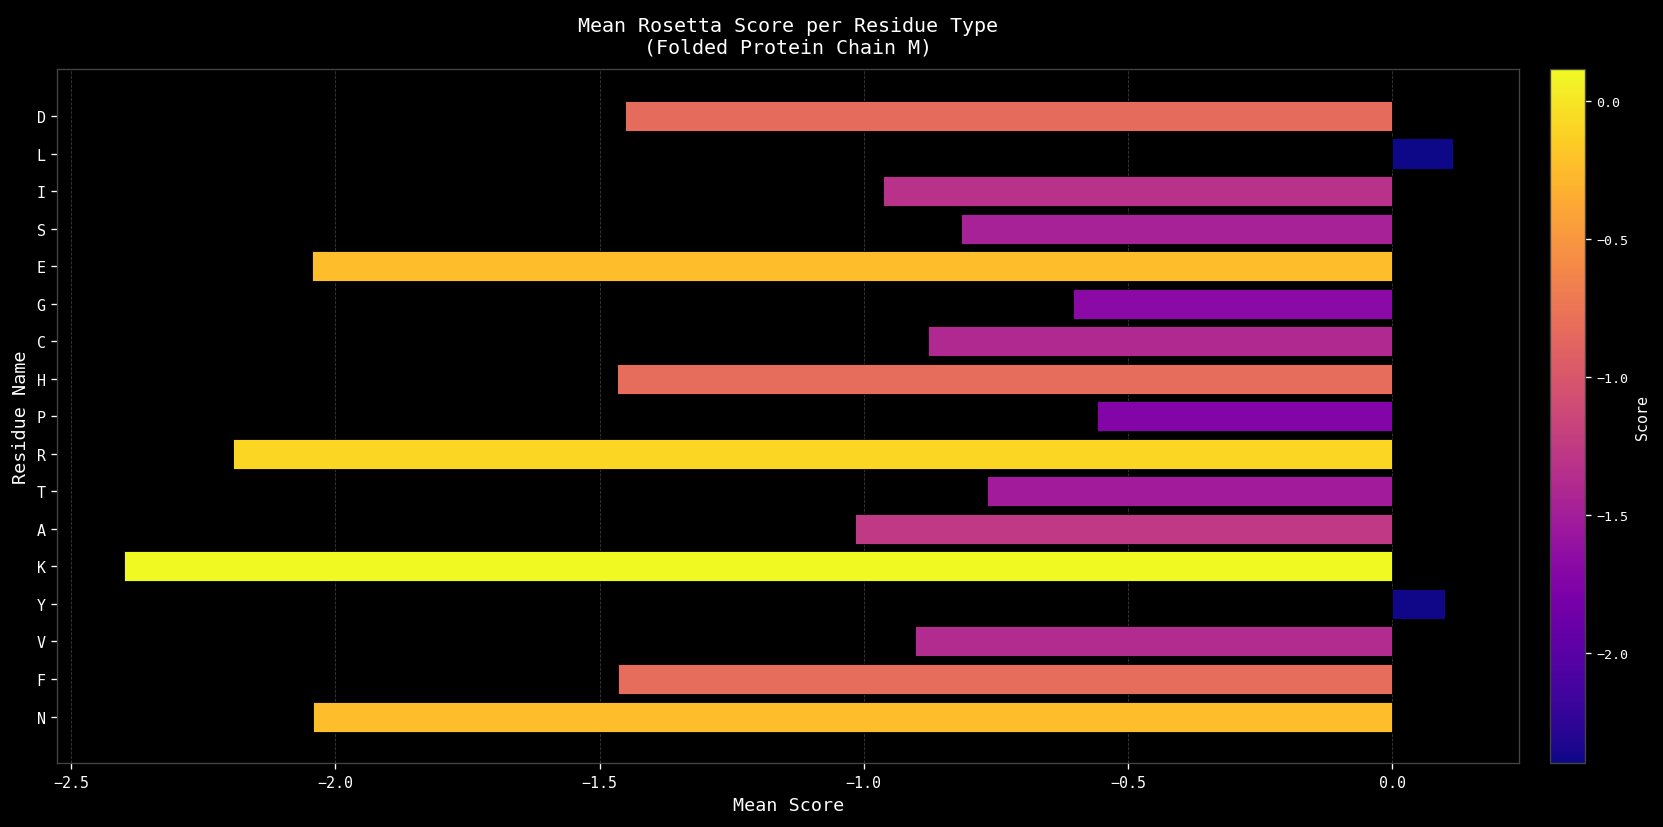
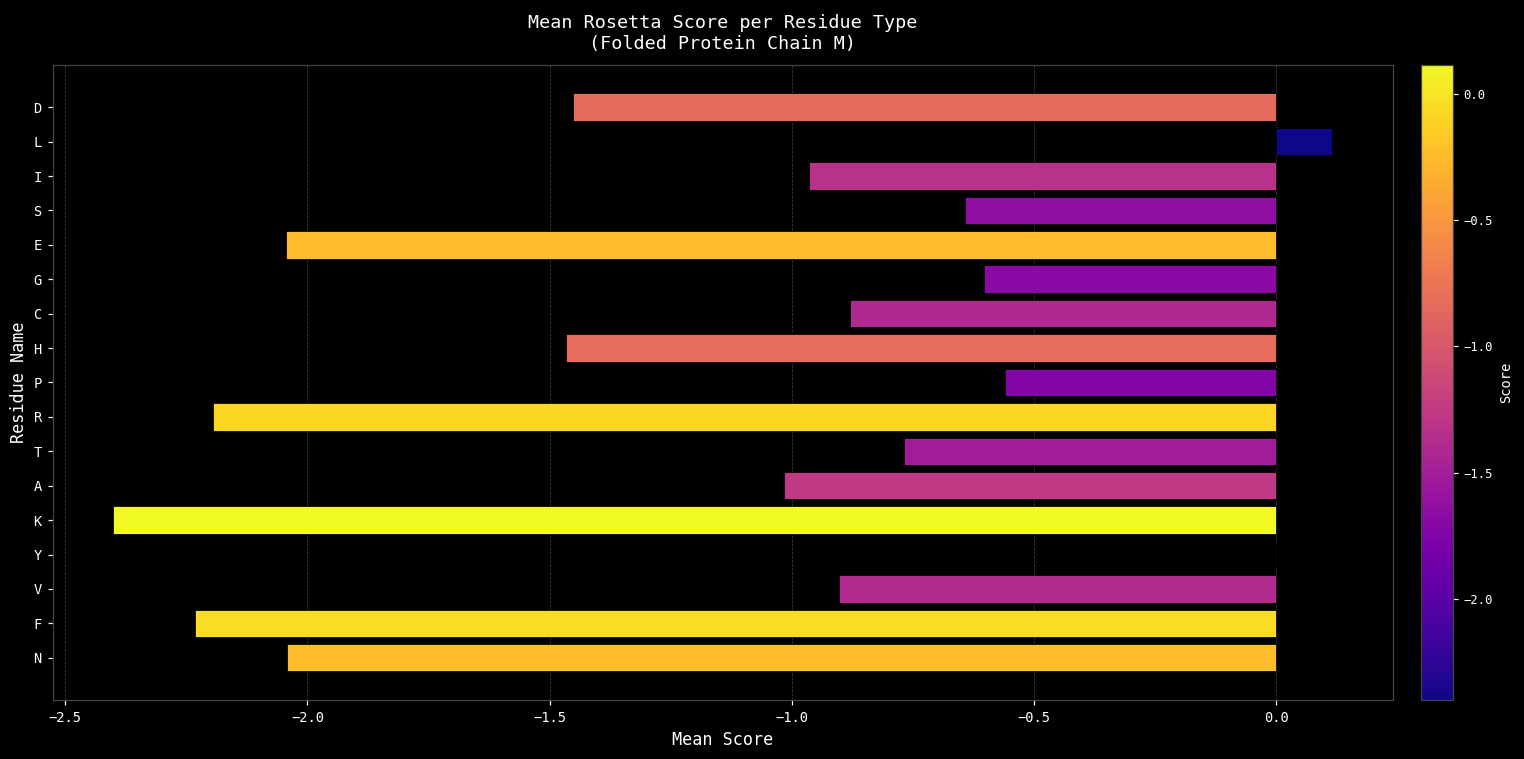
S: -0.82 -> -0.64
Y: 0.1 -> 0.0
F: -1.47 -> -2.23
